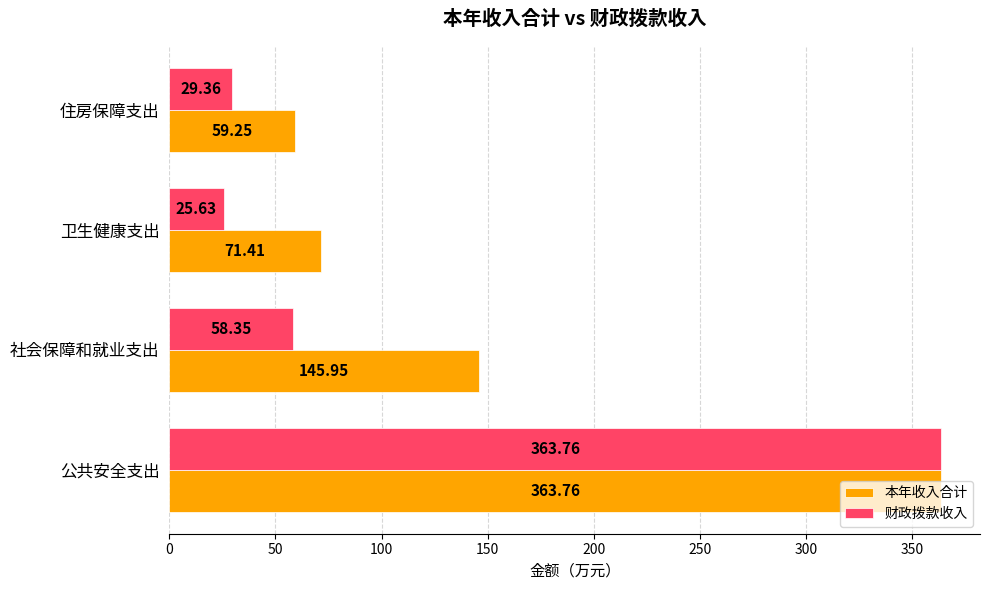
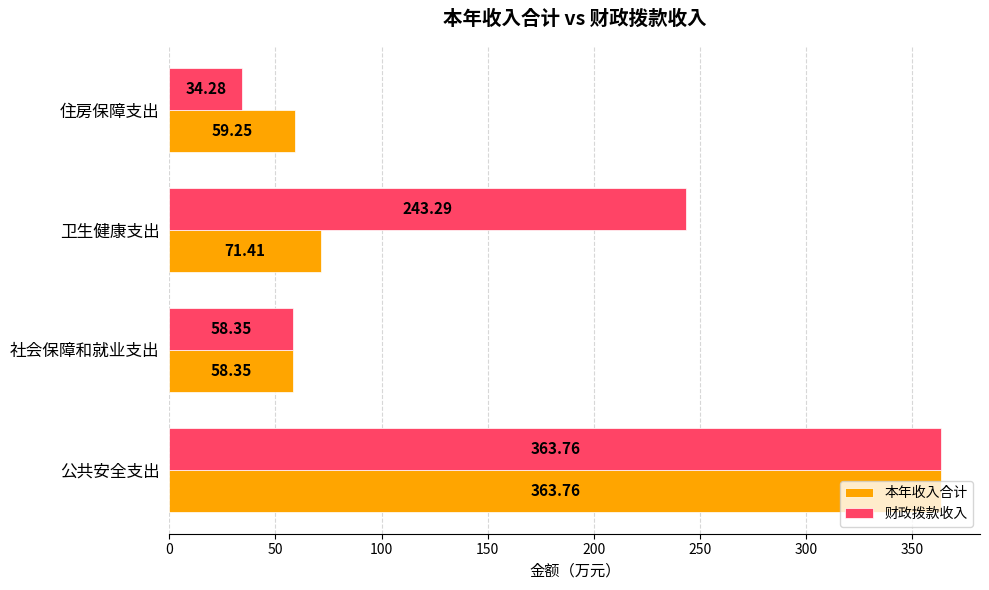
财政拨款收入, 住房保障支出: 29.36 -> 34.28
财政拨款收入, 卫生健康支出: 25.63 -> 243.29
本年收入合计, 社会保障和就业支出: 145.95 -> 58.35
